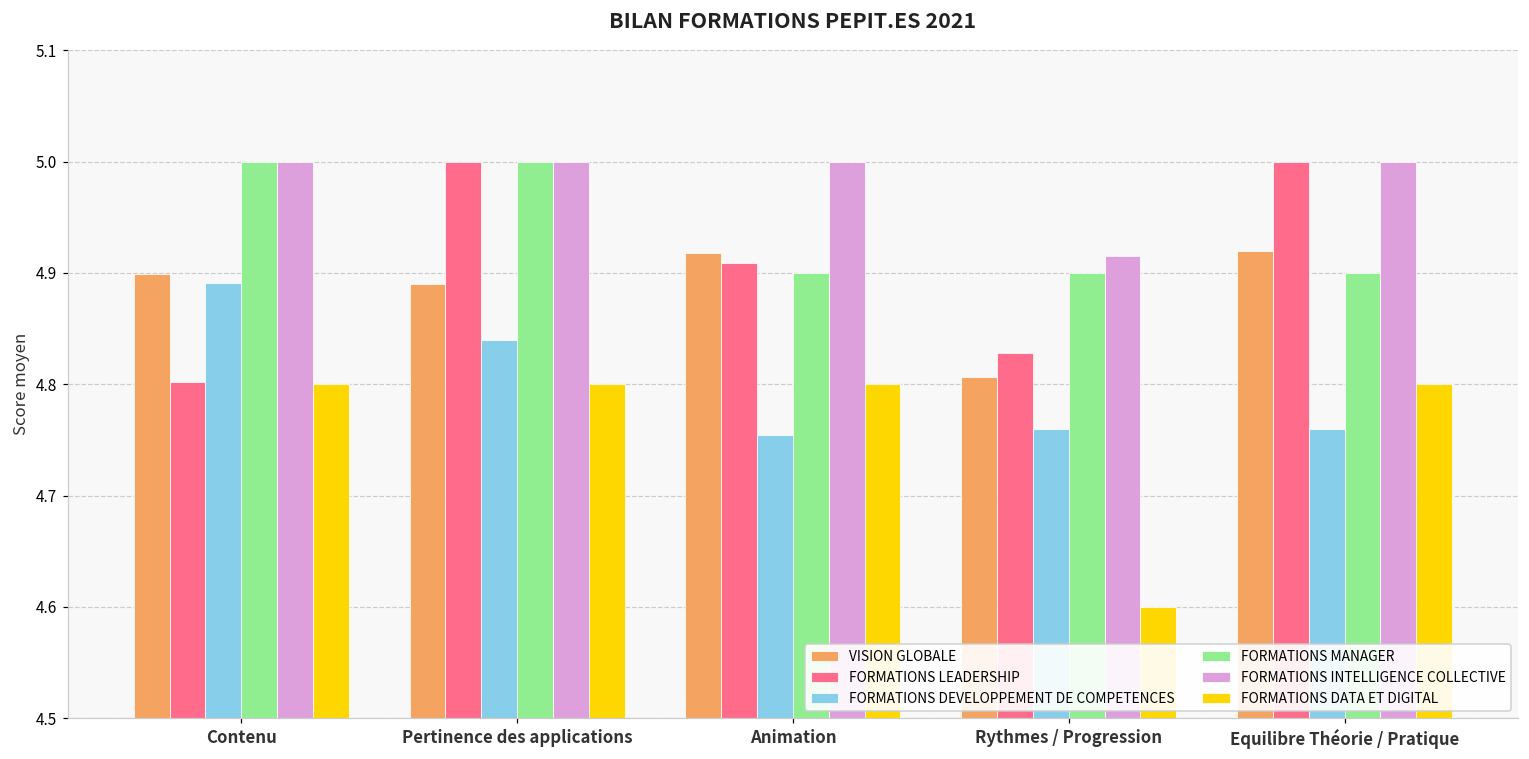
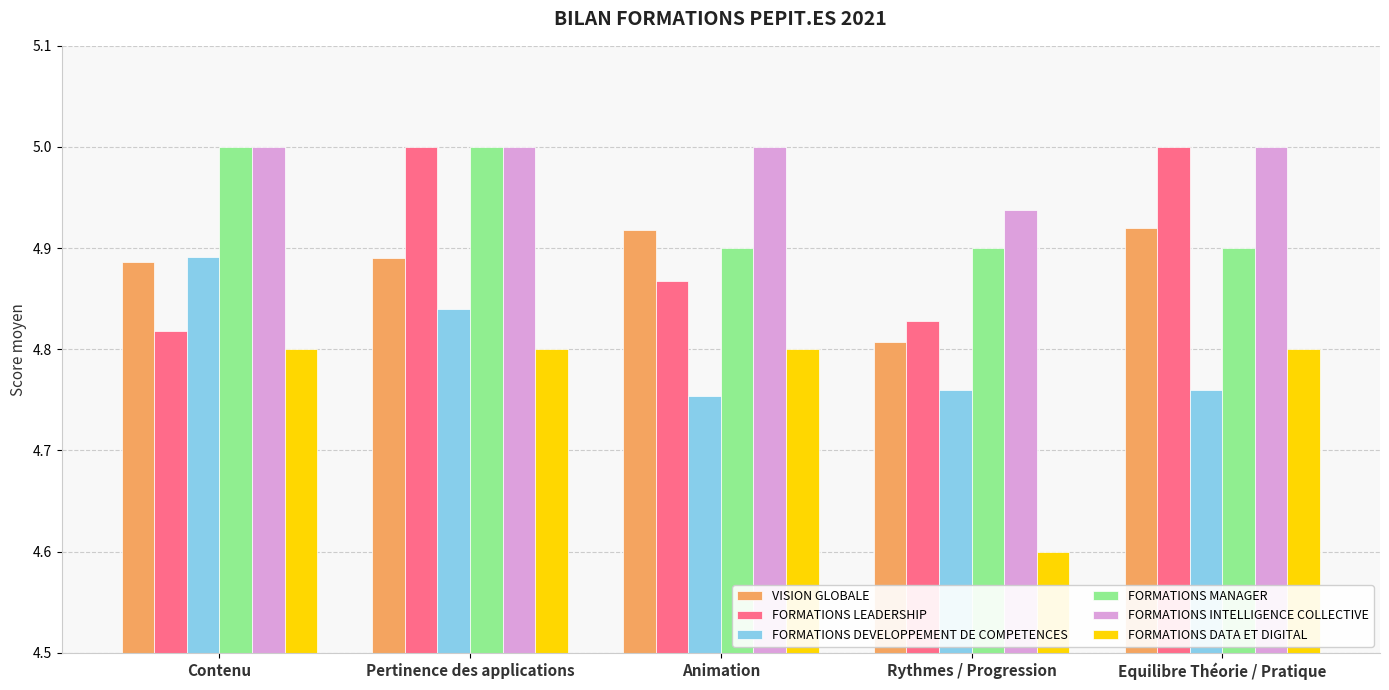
VISION GLOBALE, Contenu: 4.899 -> 4.887
FORMATIONS LEADERSHIP, Contenu: 4.802 -> 4.818
FORMATIONS LEADERSHIP, Animation: 4.909 -> 4.868
FORMATIONS INTELLIGENCE COLLECTIVE, Rythmes / Progression: 4.915 -> 4.938
